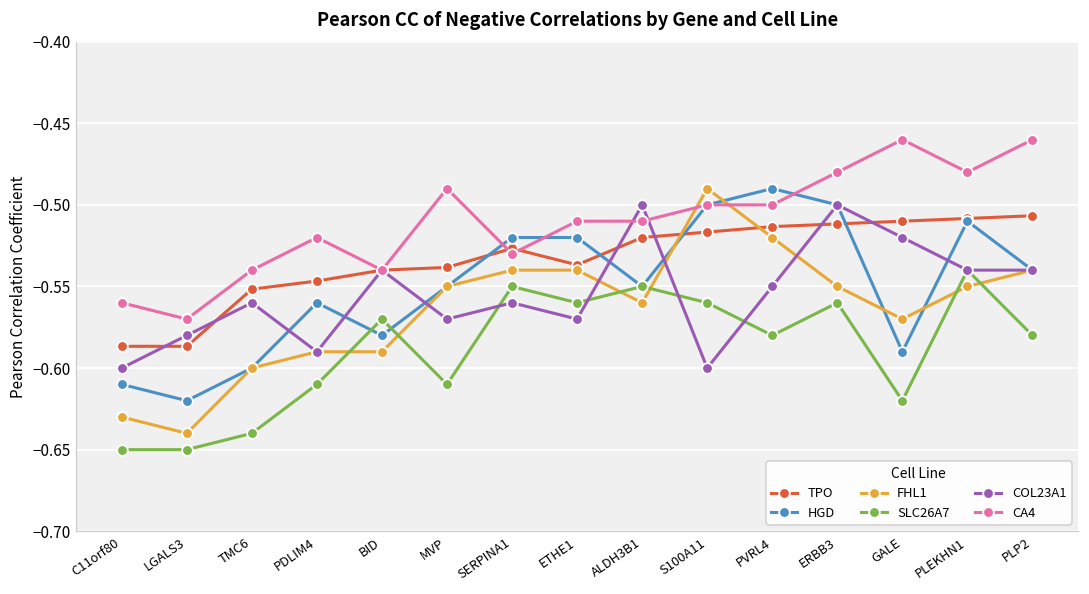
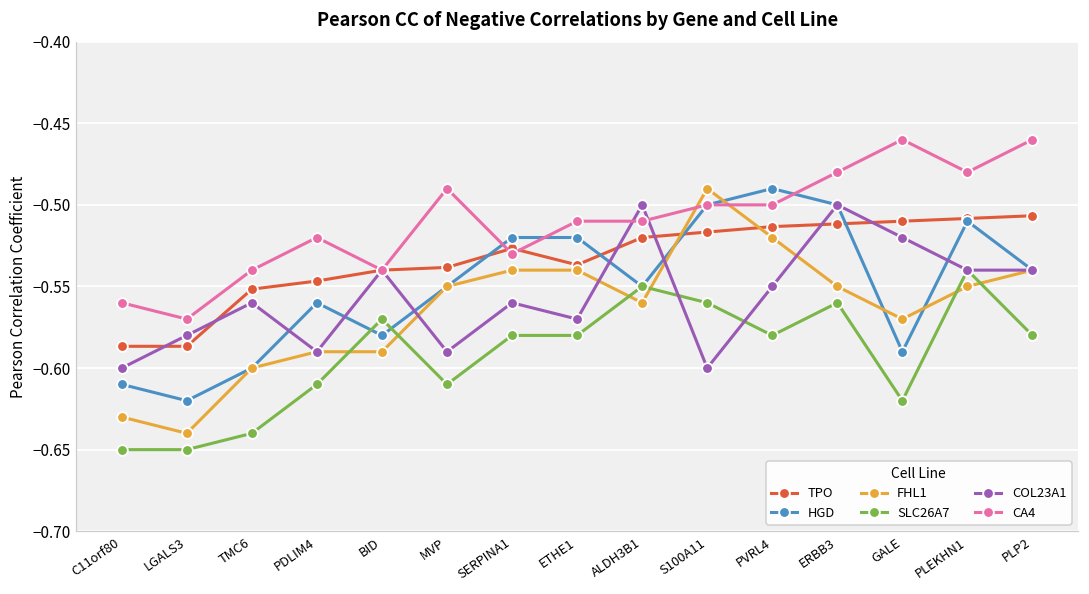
COL23A1, MVP: -0.57 -> -0.59
SLC26A7, SERPINA1: -0.55 -> -0.58
SLC26A7, ETHE1: -0.56 -> -0.58
